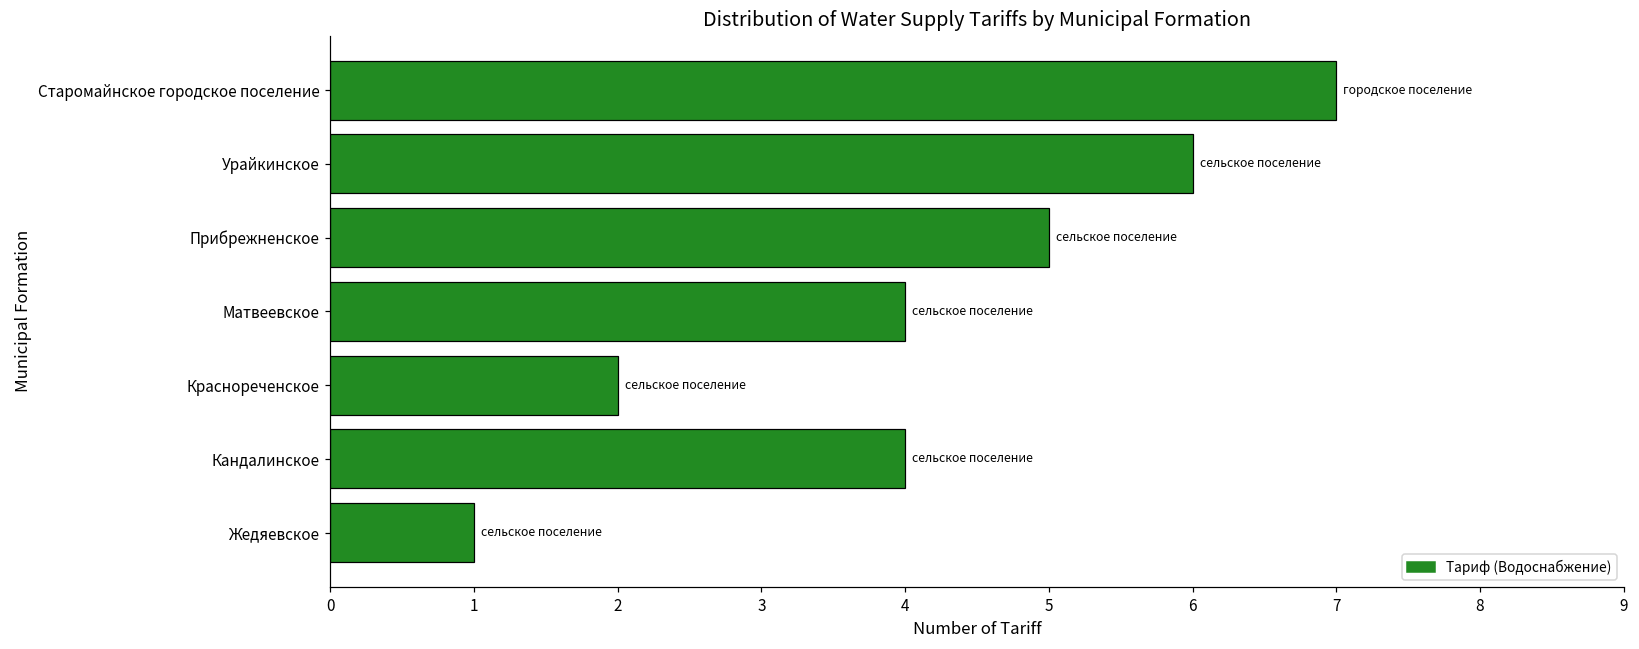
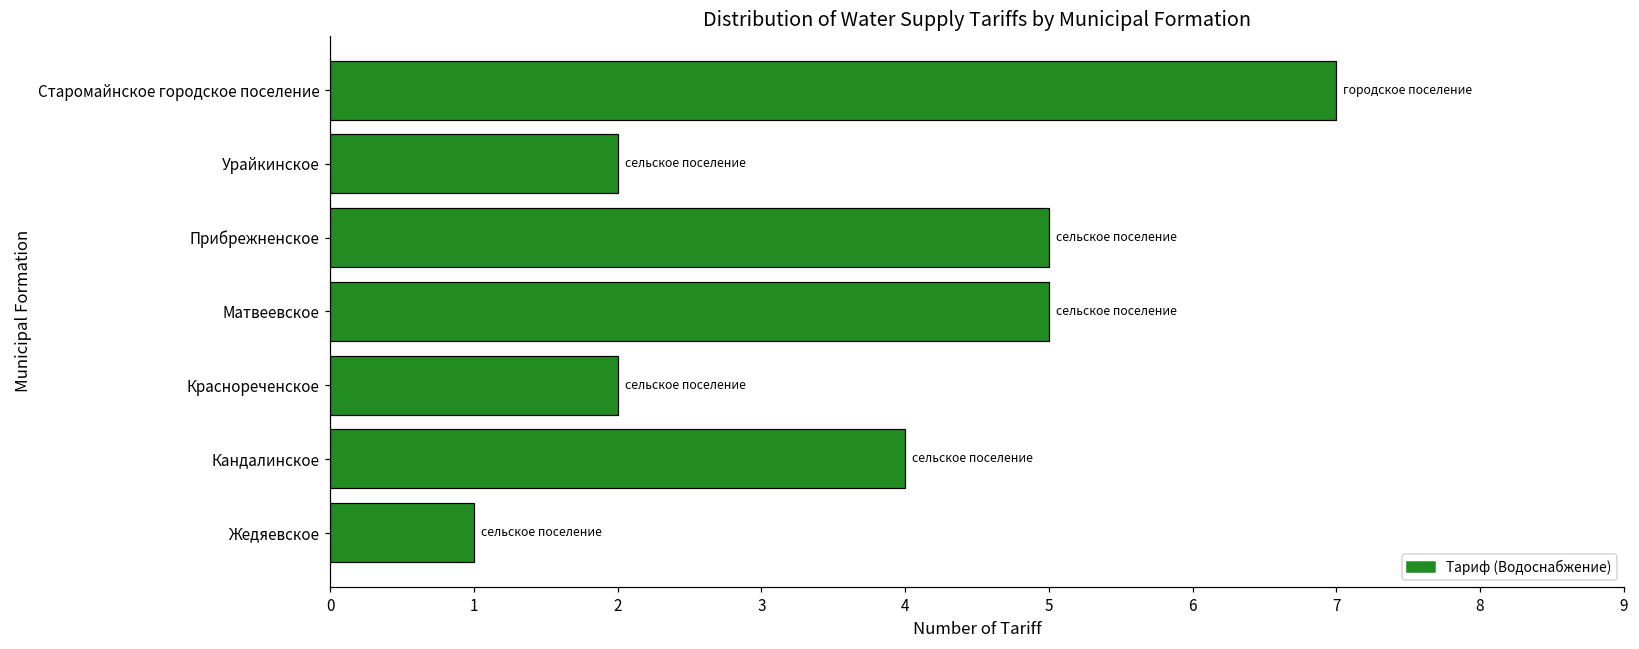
Урайкинское: 6 -> 2
Матвеевское: 4 -> 5
